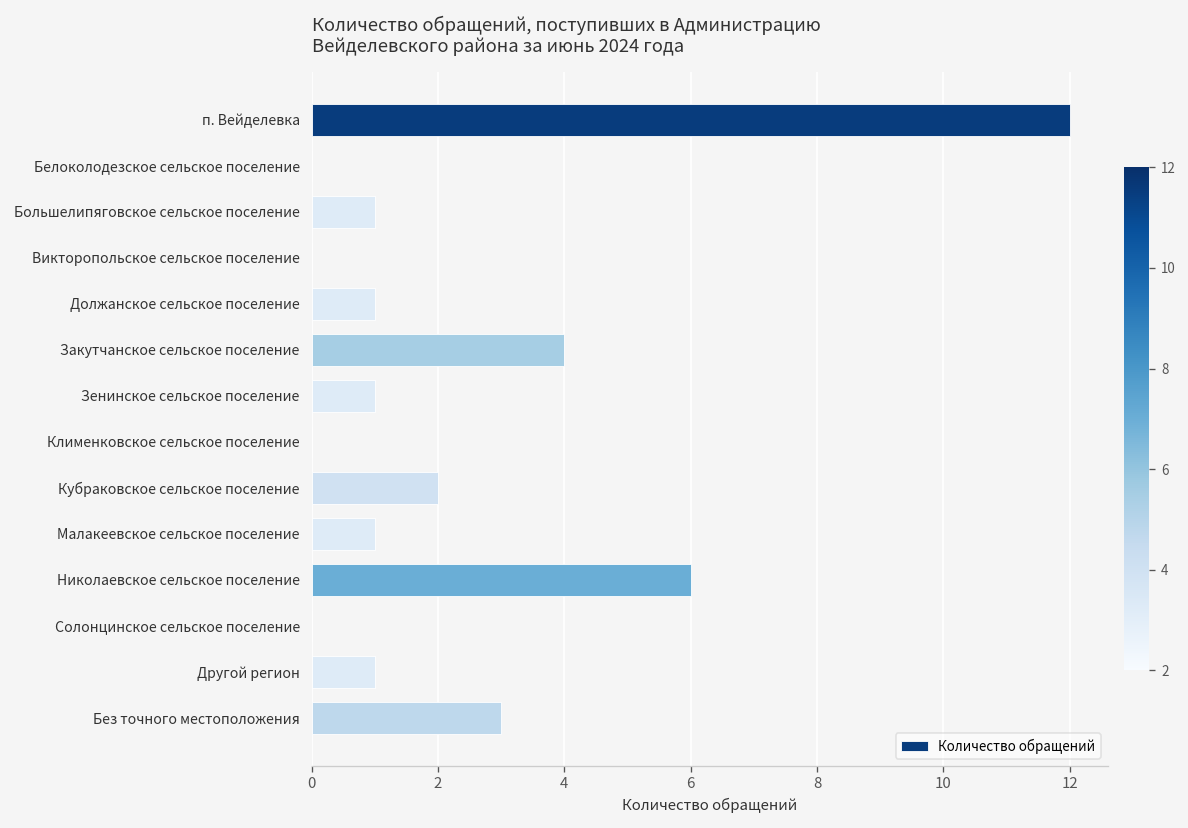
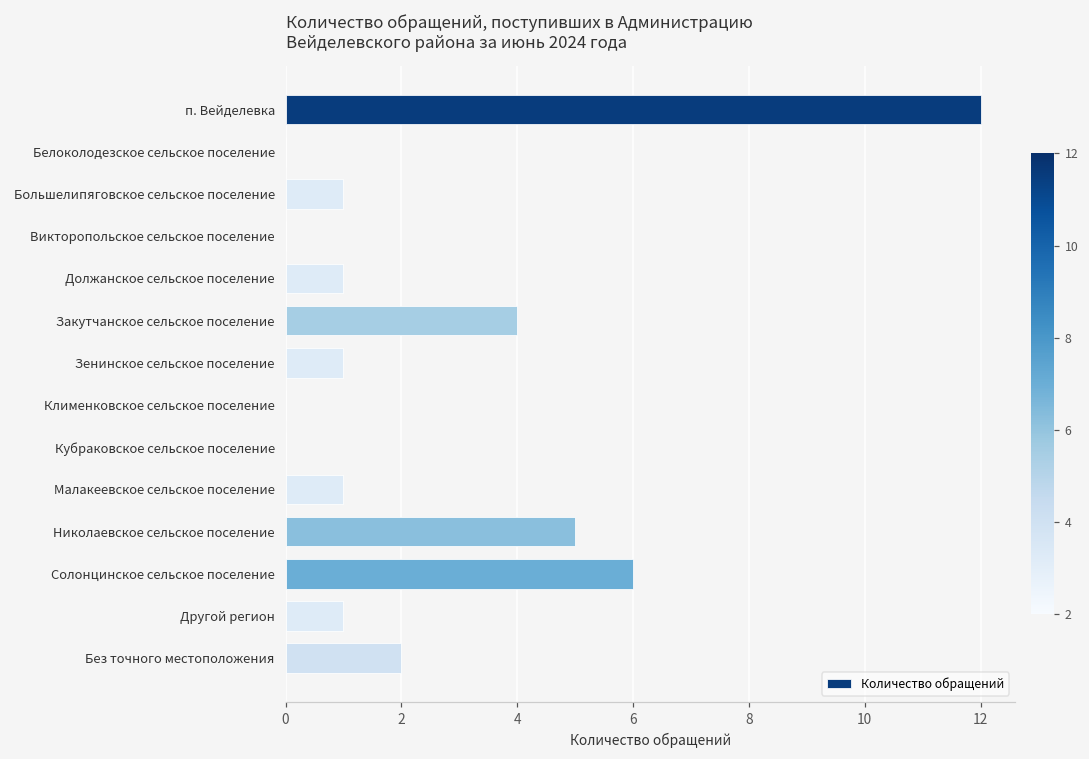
Кубраковское сельское поселение: 2 -> 0
Николаевское сельское поселение: 6 -> 5
Солонцинское сельское поселение: 0 -> 6
Без точного местоположения: 3 -> 2
